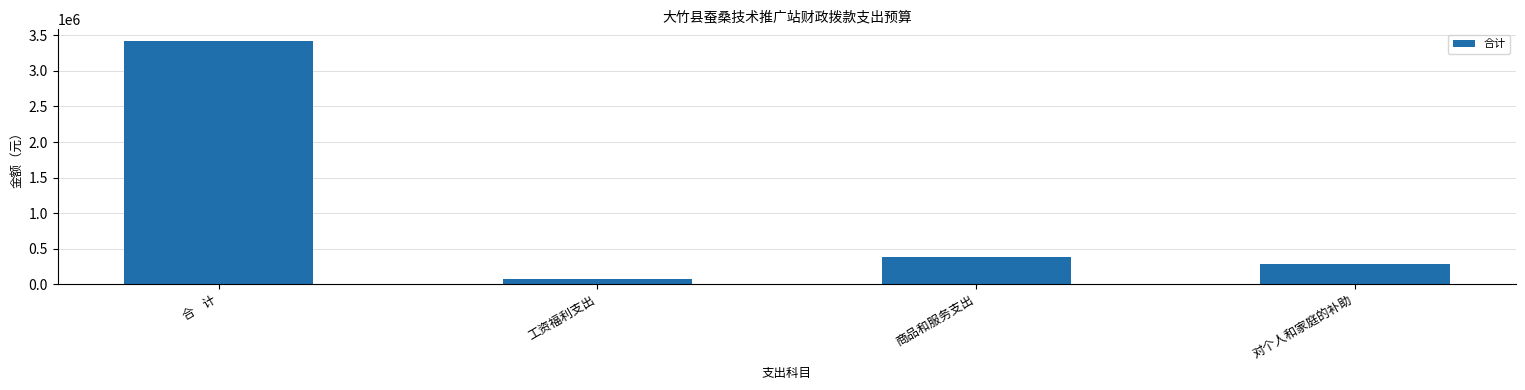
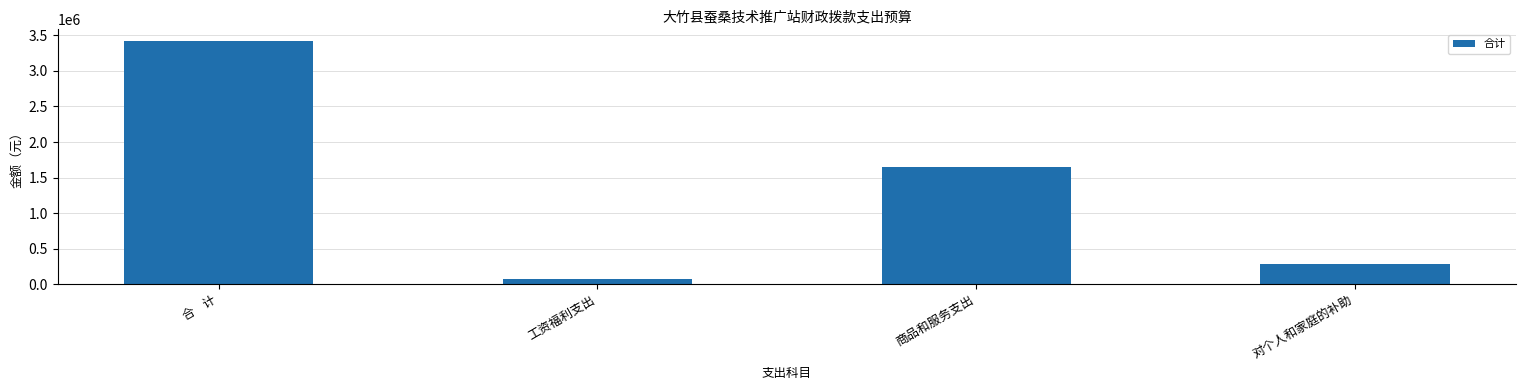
商品和服务支出: 400000 -> 1600000
